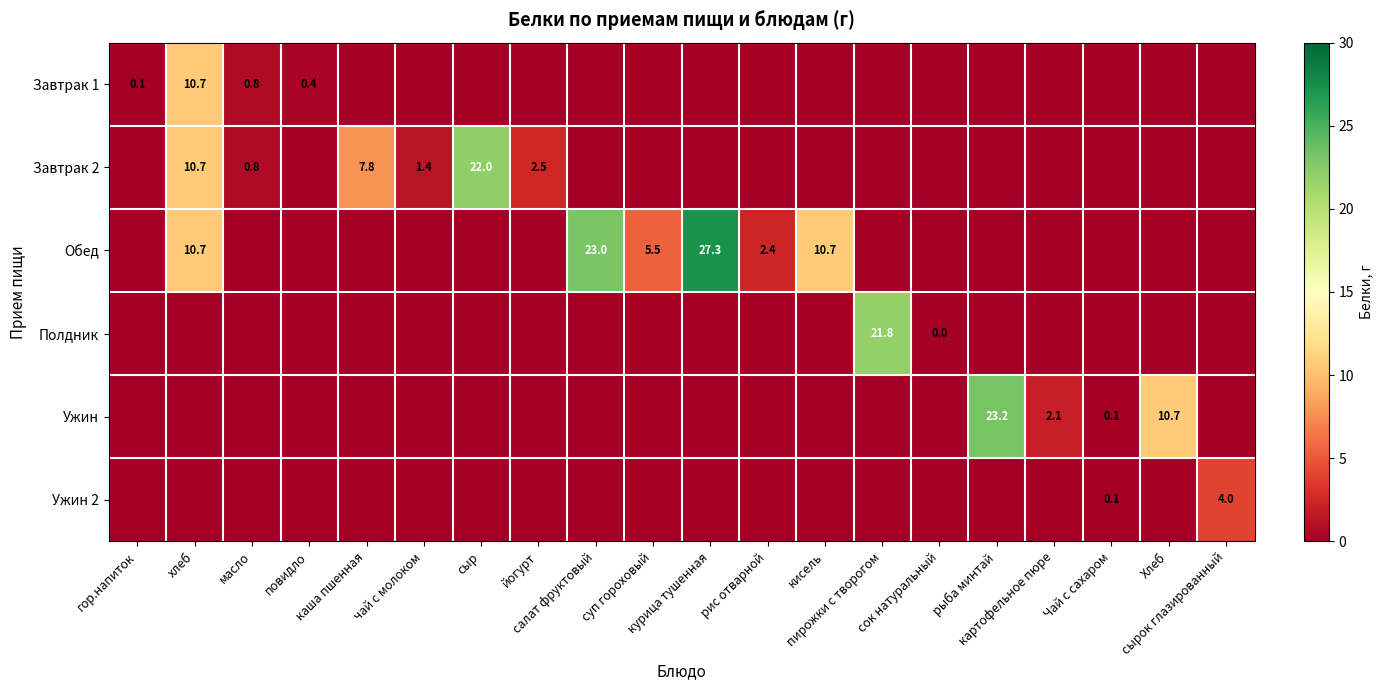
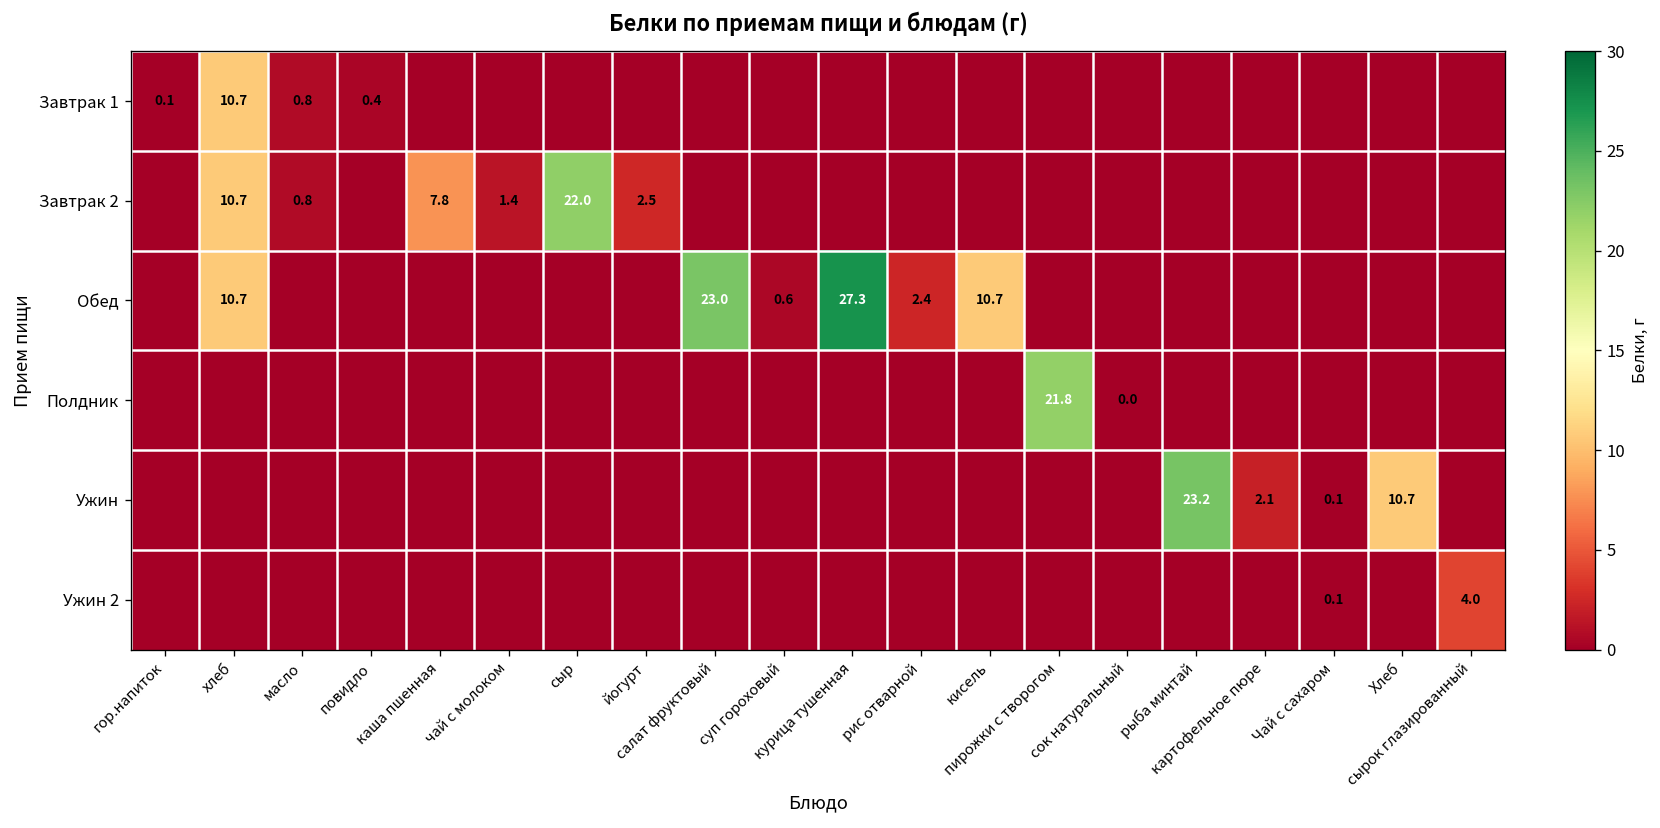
Обед, суп гороховый: 5.5 -> 0.6
